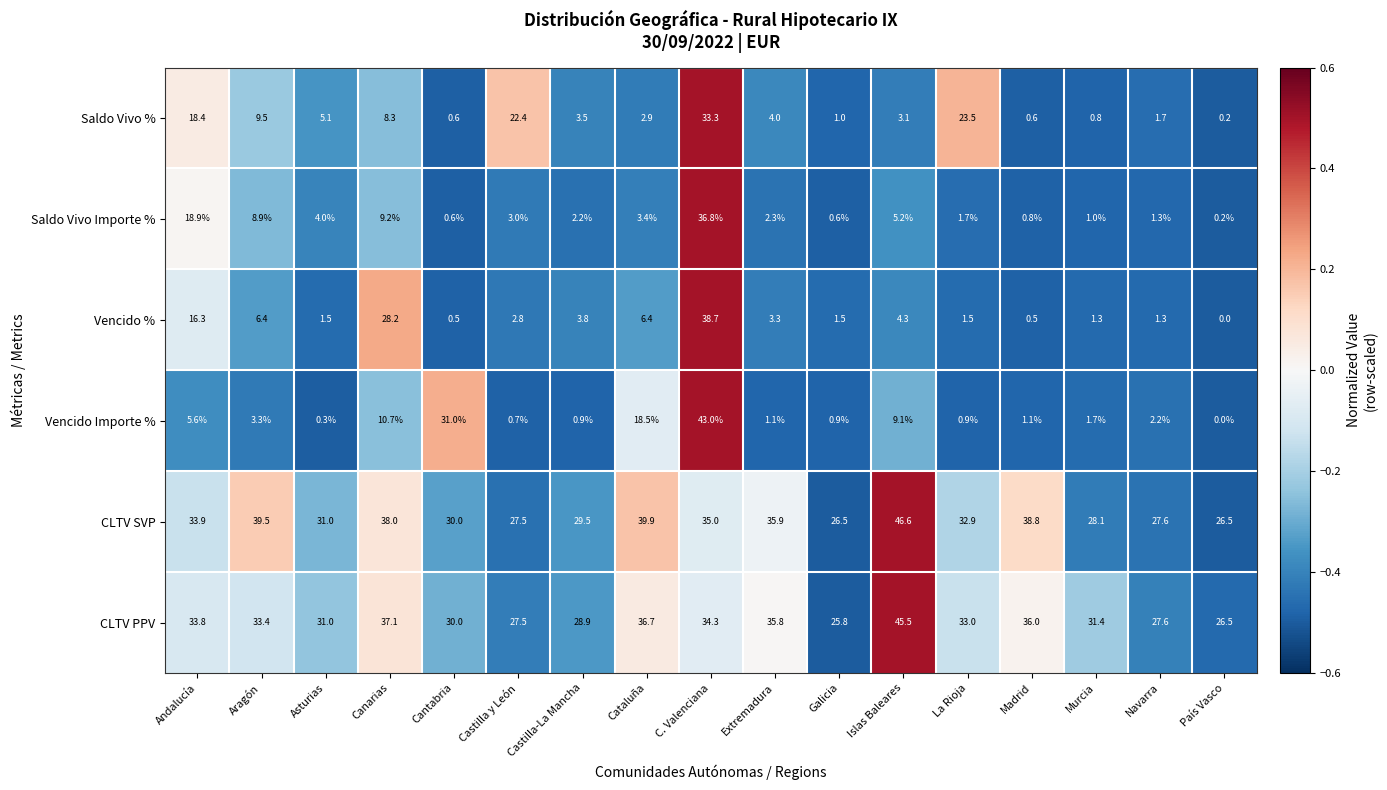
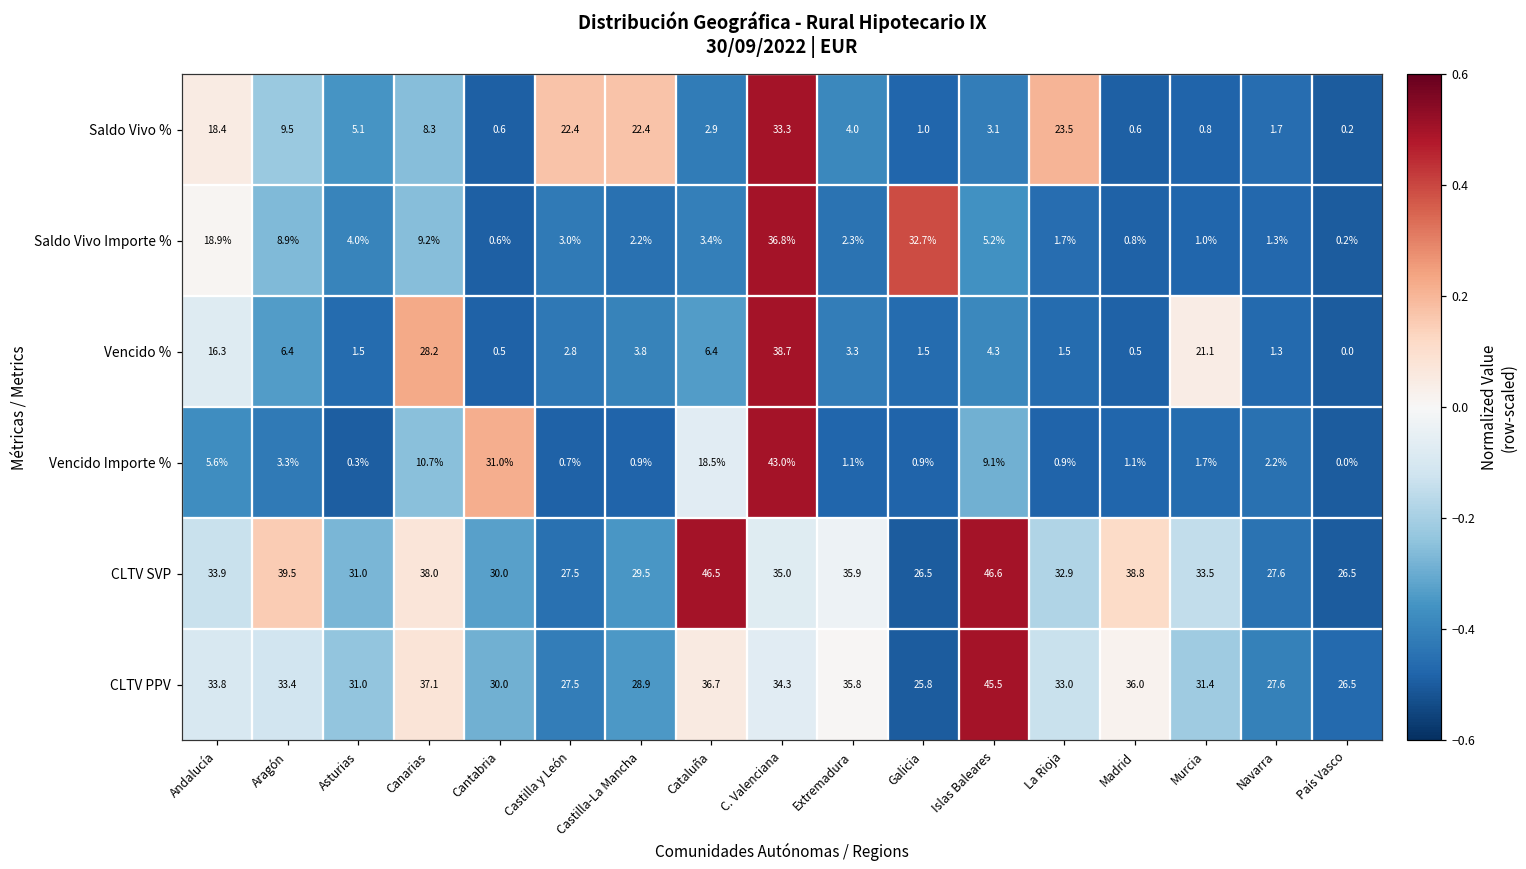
Saldo Vivo %, Castilla-La Mancha: 3.5 -> 22.4
Saldo Vivo Importe %, Galicia: 0.6% -> 32.7%
Vencido %, Murcia: 1.3 -> 21.1
CLTV SVP, Cataluña: 39.9 -> 46.5
CLTV SVP, Murcia: 28.1 -> 33.5
